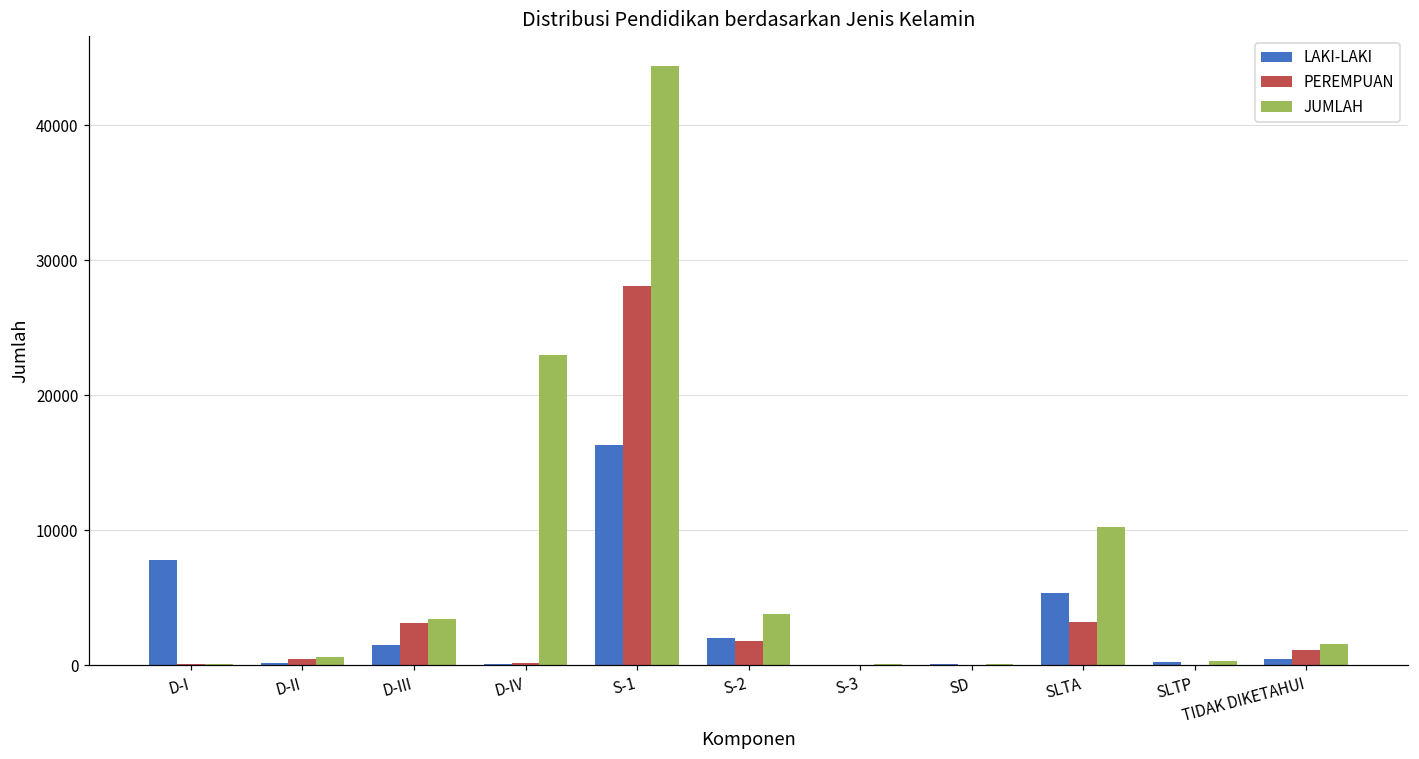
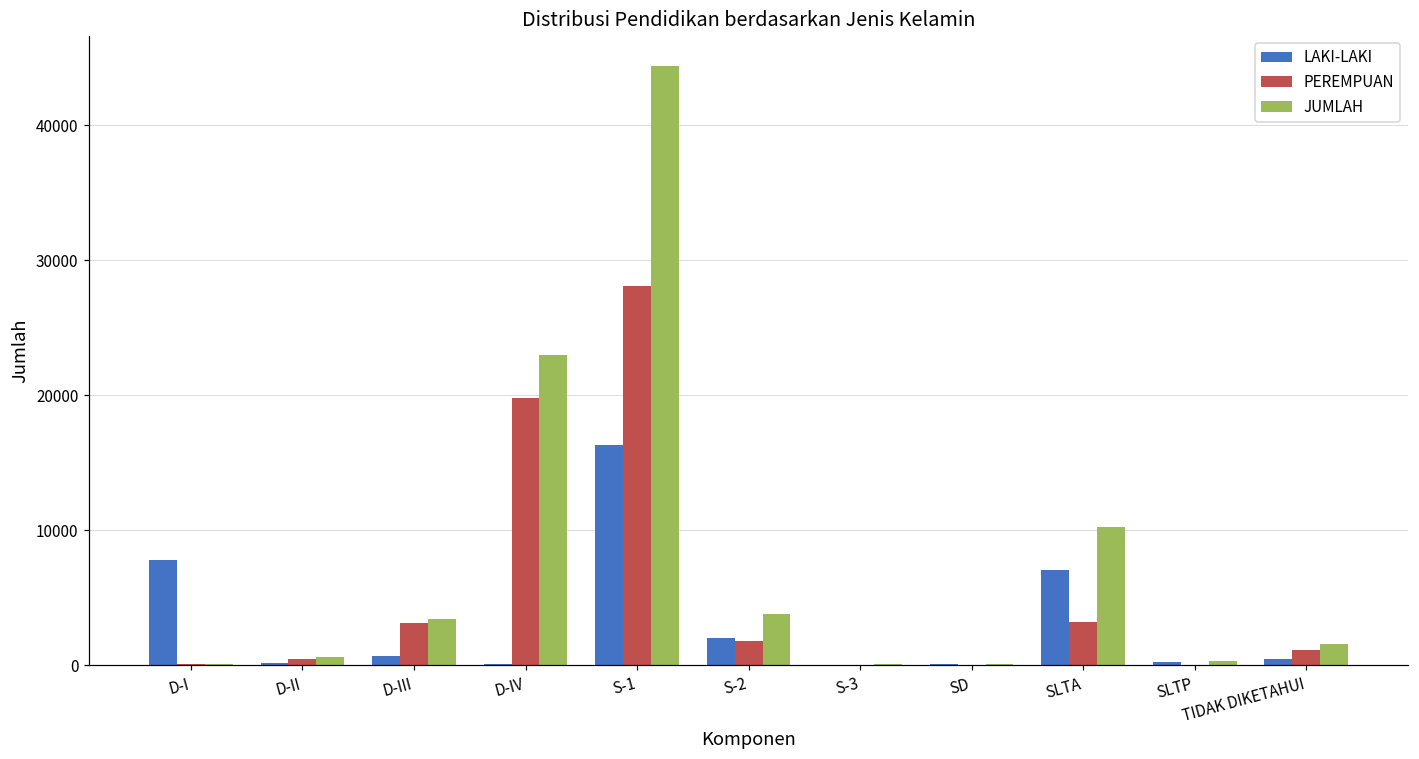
LAKI-LAKI, D-III: 1500 -> 700
PEREMPUAN, D-IV: 200 -> 19800
LAKI-LAKI, SLTA: 5400 -> 7000
